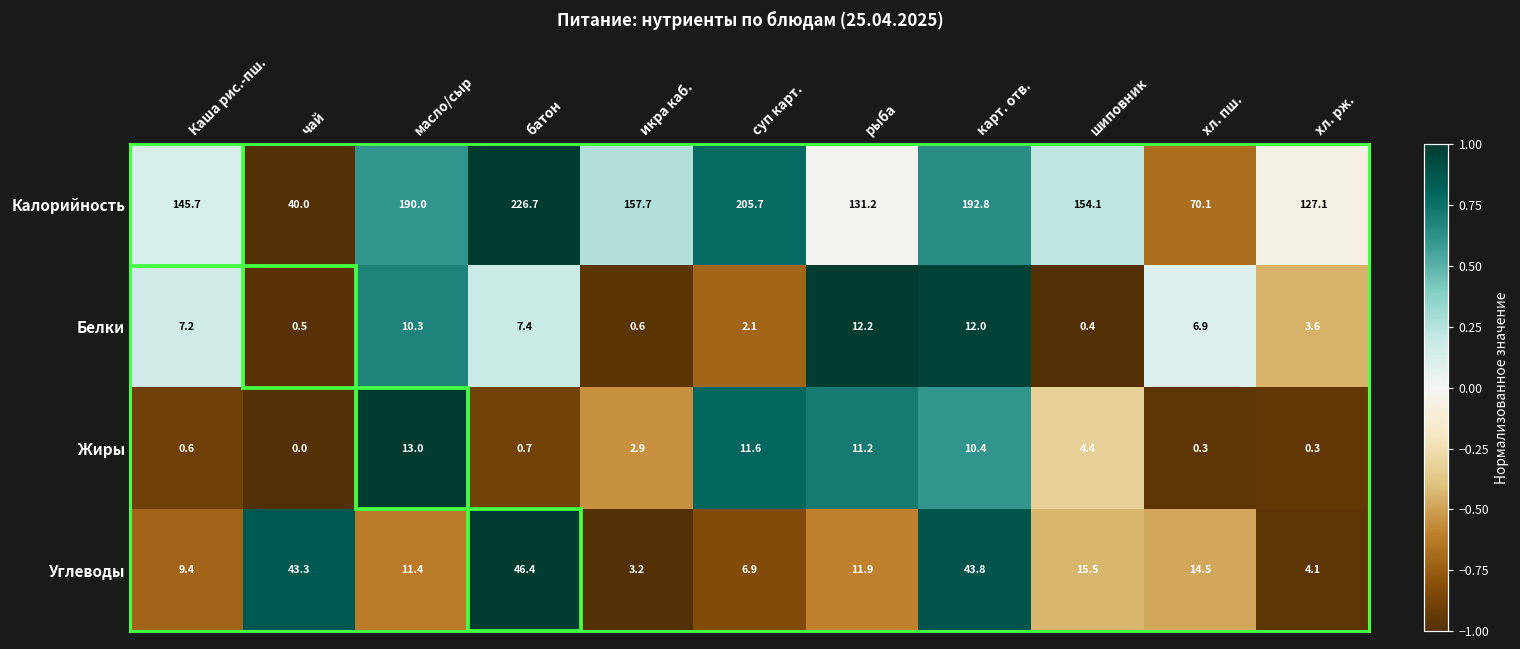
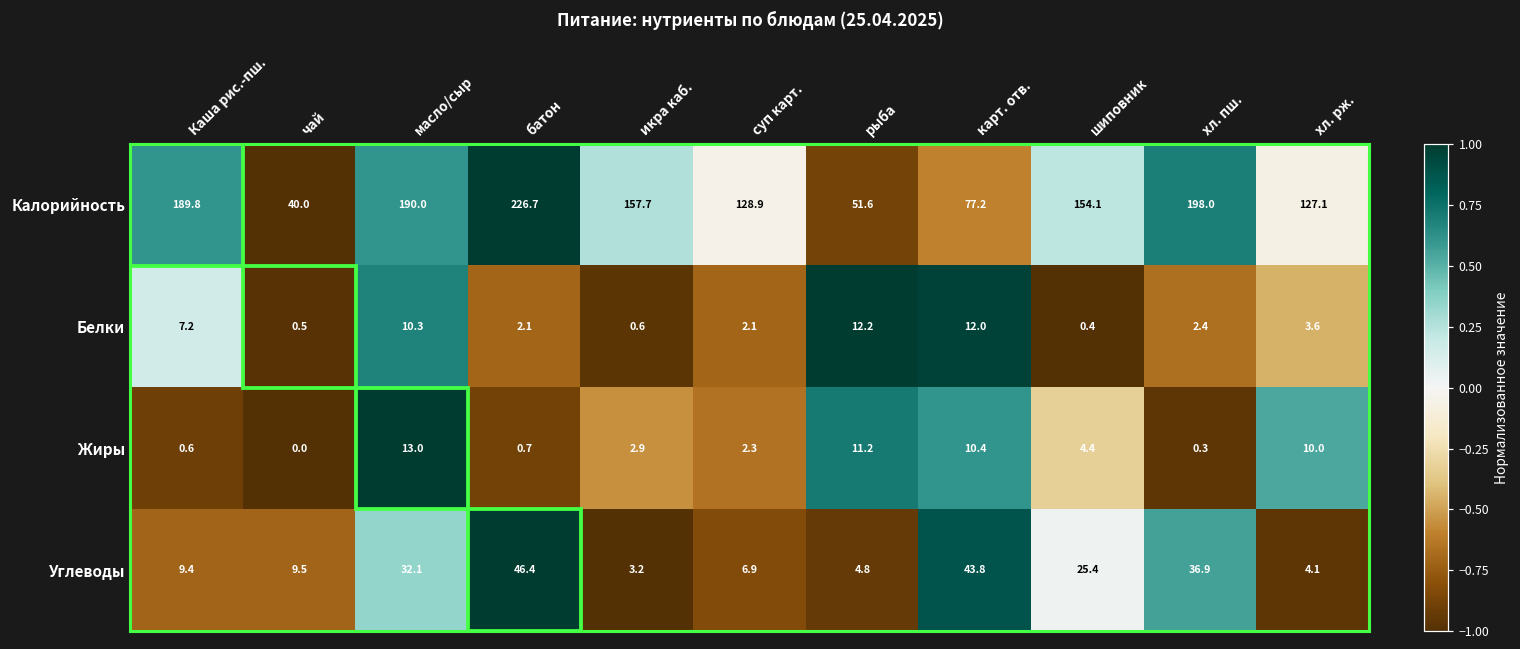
Калорийность, Каша рис.-пш.: 145.7 -> 189.8
Калорийность, суп карт.: 205.7 -> 128.9
Калорийность, рыба: 131.2 -> 51.6
Калорийность, карт. отв.: 192.8 -> 77.2
Калорийность, хл. пш.: 70.1 -> 198.0
Белки, батон: 7.4 -> 2.1
Белки, хл. пш.: 6.9 -> 2.4
Жиры, суп карт.: 11.6 -> 2.3
Жиры, хл. рж.: 0.3 -> 10.0
Углеводы, чай: 43.3 -> 9.5
Углеводы, масло/сыр: 11.4 -> 32.1
Углеводы, рыба: 11.9 -> 4.8
Углеводы, шиповник: 15.5 -> 25.4
Углеводы, хл. пш.: 14.5 -> 36.9
